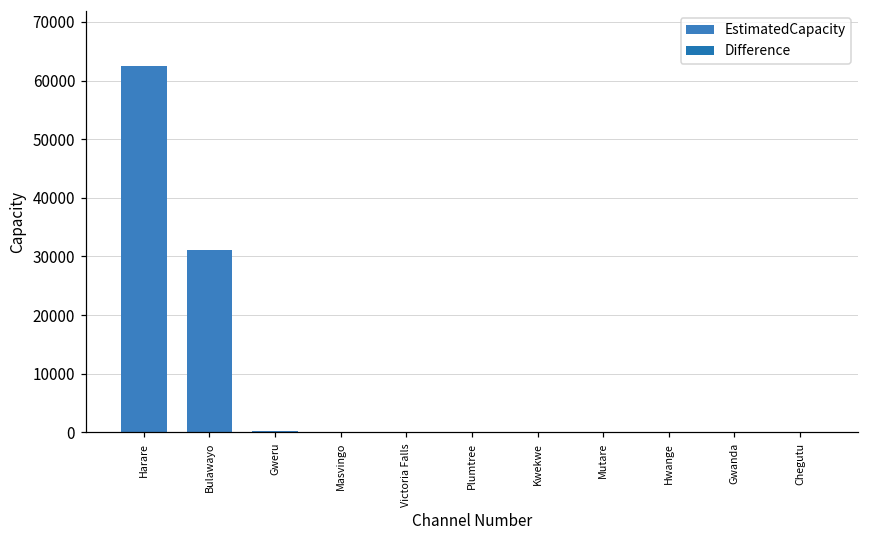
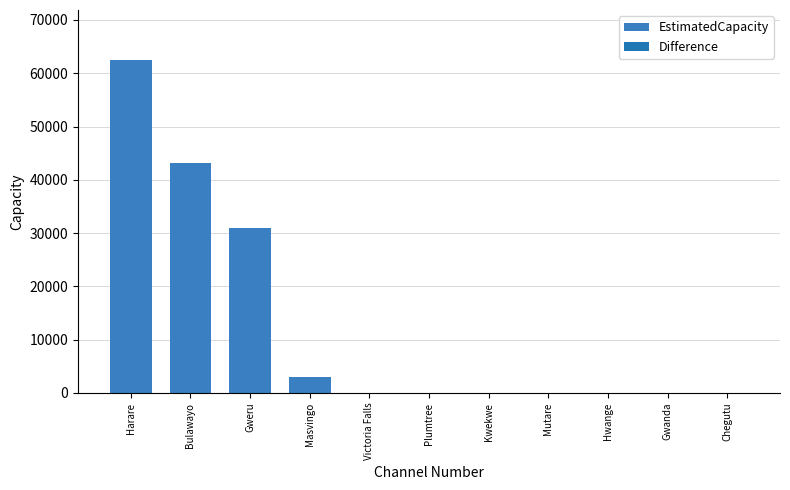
Bulawayo: 31000 -> 43000
Gweru: 0 -> 31000
Masvingo: 0 -> 3000
